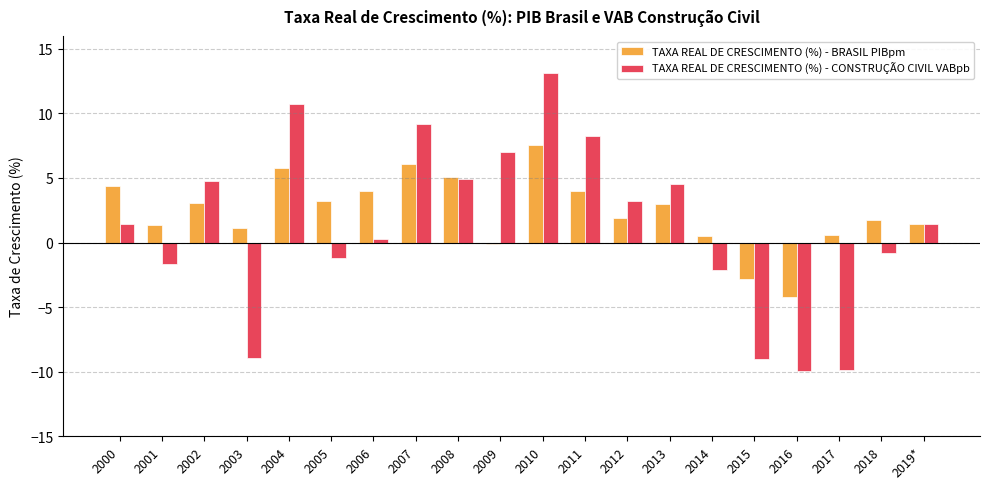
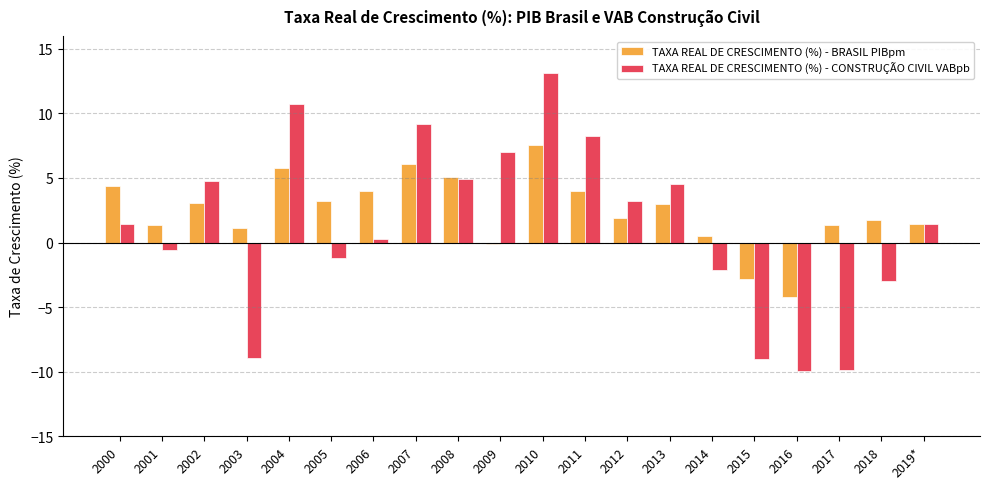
TAXA REAL DE CRESCIMENTO (%) - CONSTRUÇÃO CIVIL VABpb, 2001: -1.6 -> -0.5
TAXA REAL DE CRESCIMENTO (%) - BRASIL PIBpm, 2017: 0.6 -> 1.3
TAXA REAL DE CRESCIMENTO (%) - CONSTRUÇÃO CIVIL VABpb, 2018: -0.8 -> -3.0
